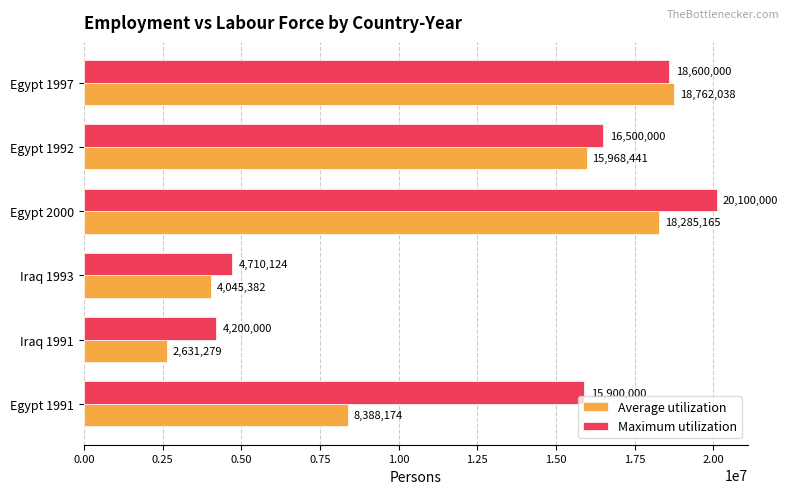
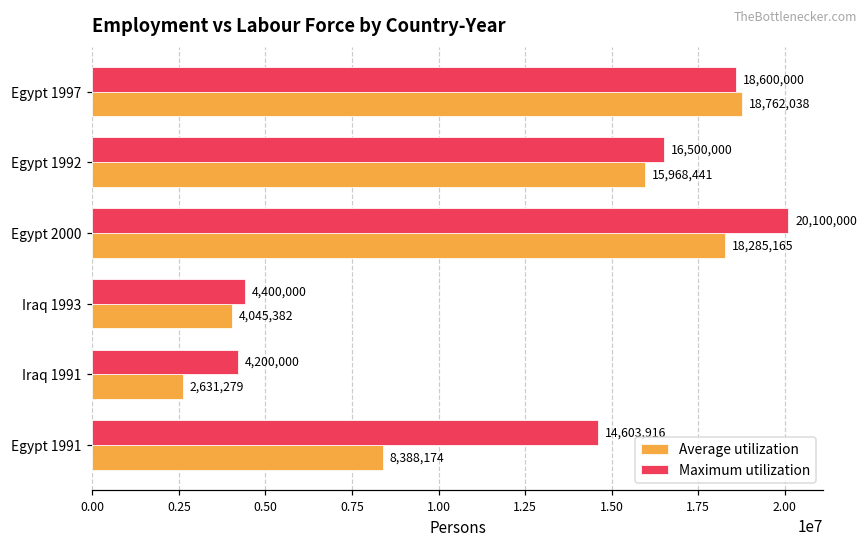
Maximum utilization, Iraq 1993: 4,710,124 -> 4,400,000
Maximum utilization, Egypt 1991: 15900000 -> 14600000
